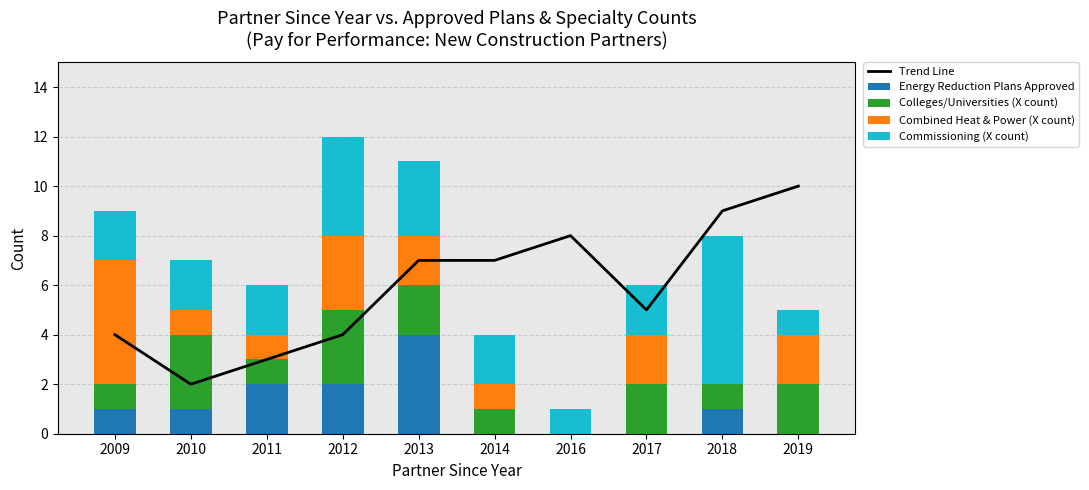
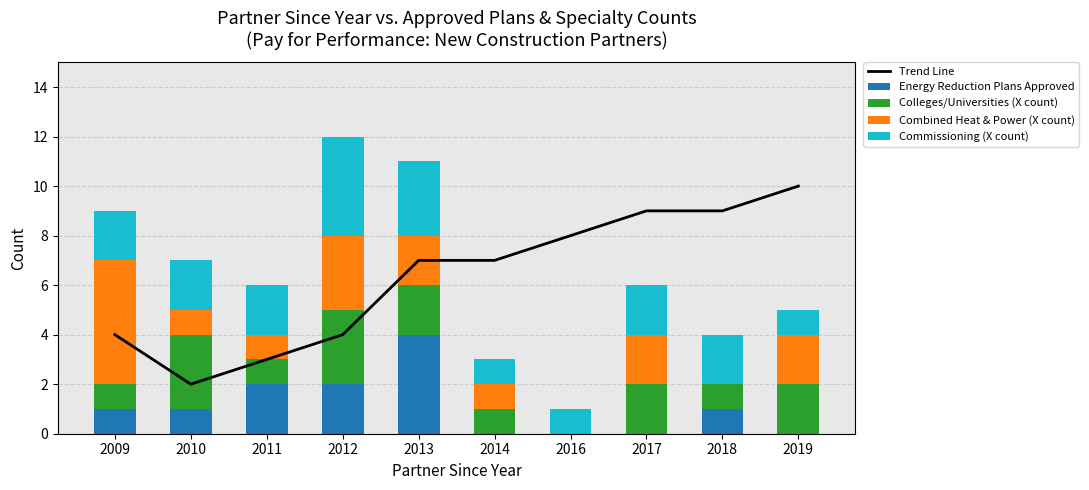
Commissioning (X count), 2014: 2 -> 1
Trend Line, 2017: 5 -> 9
Commissioning (X count), 2018: 6 -> 2
